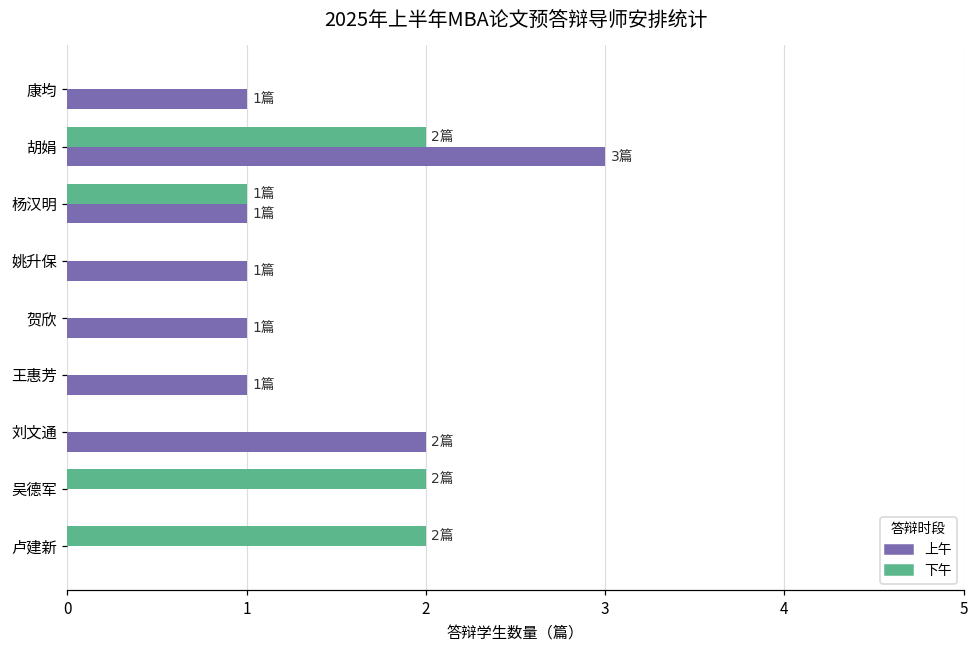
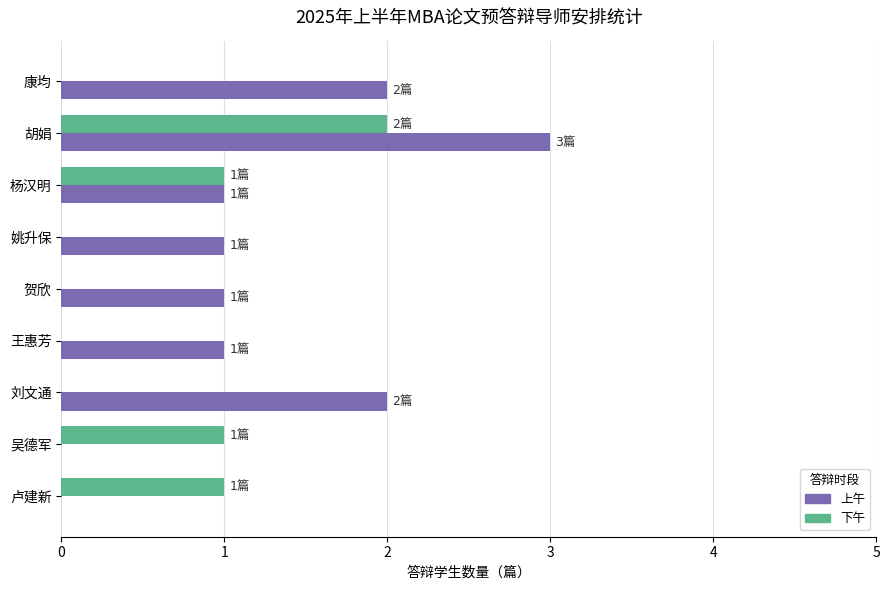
上午, 康均: 1篇 -> 2篇
下午, 吴德军: 2篇 -> 1篇
下午, 卢建新: 2篇 -> 1篇
